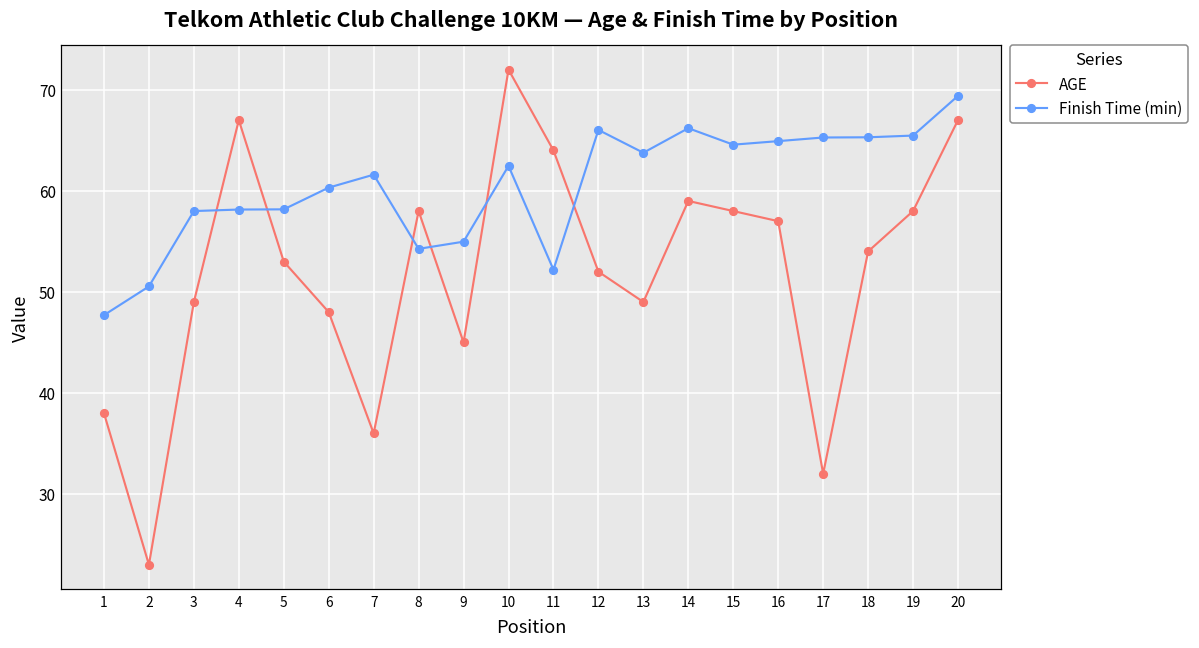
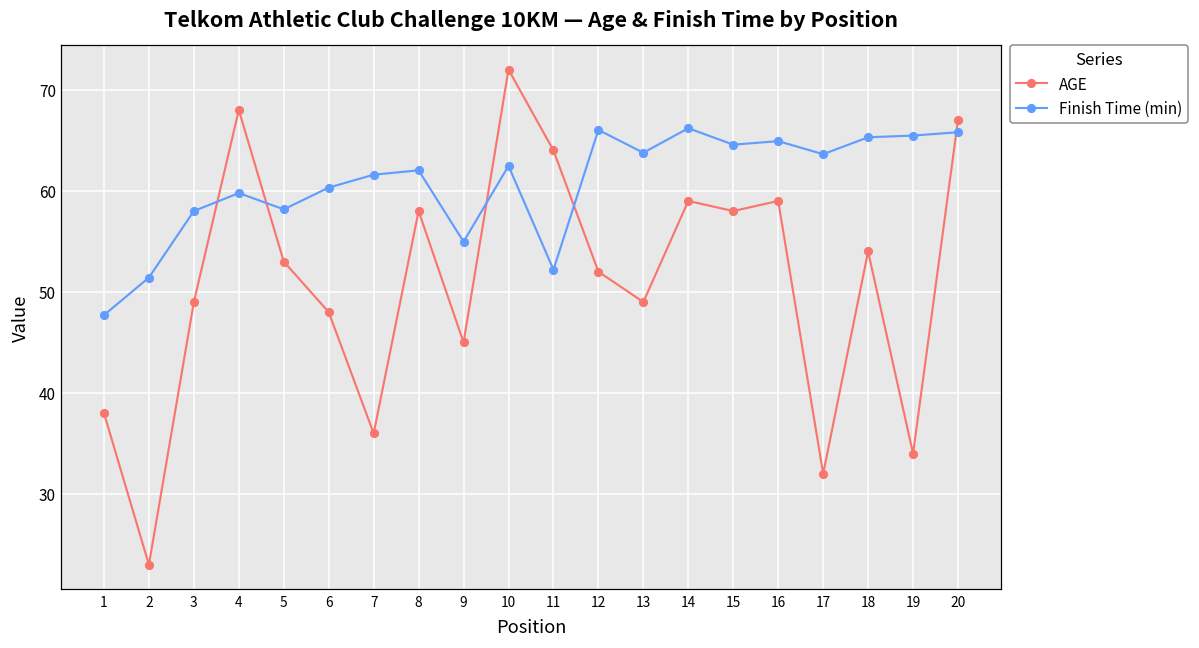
Finish Time (min), 2: 50.5 -> 51.4
AGE, 4: 67 -> 68
Finish Time (min), 4: 58 -> 60
Finish Time (min), 8: 54 -> 62
AGE, 16: 57 -> 59
Finish Time (min), 17: 65 -> 64
AGE, 19: 58 -> 34
Finish Time (min), 20: 69 -> 66
